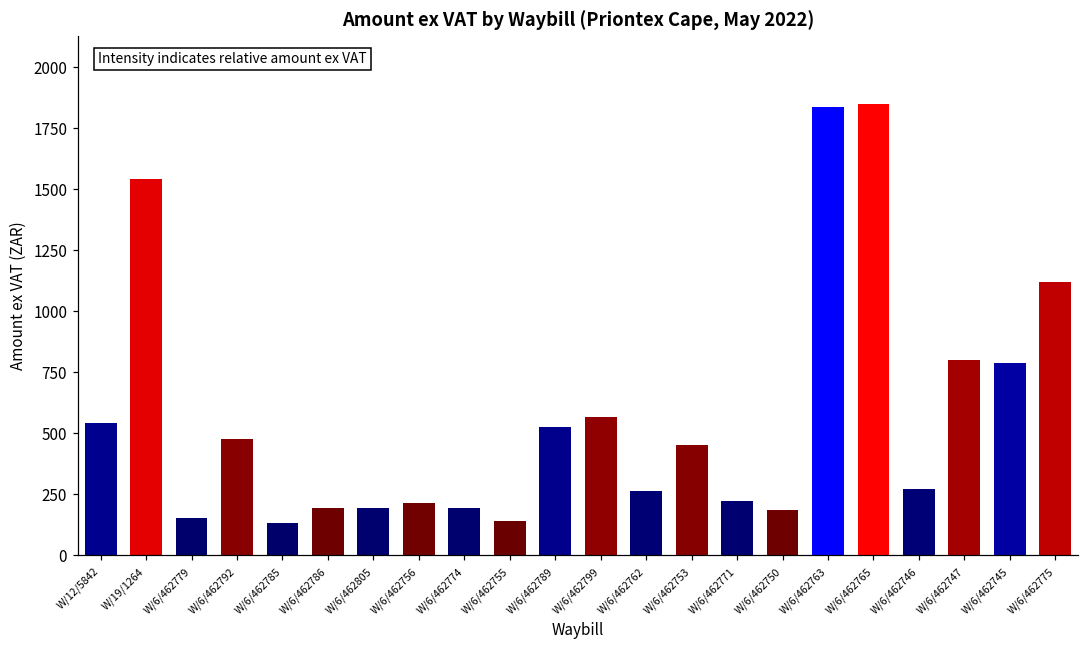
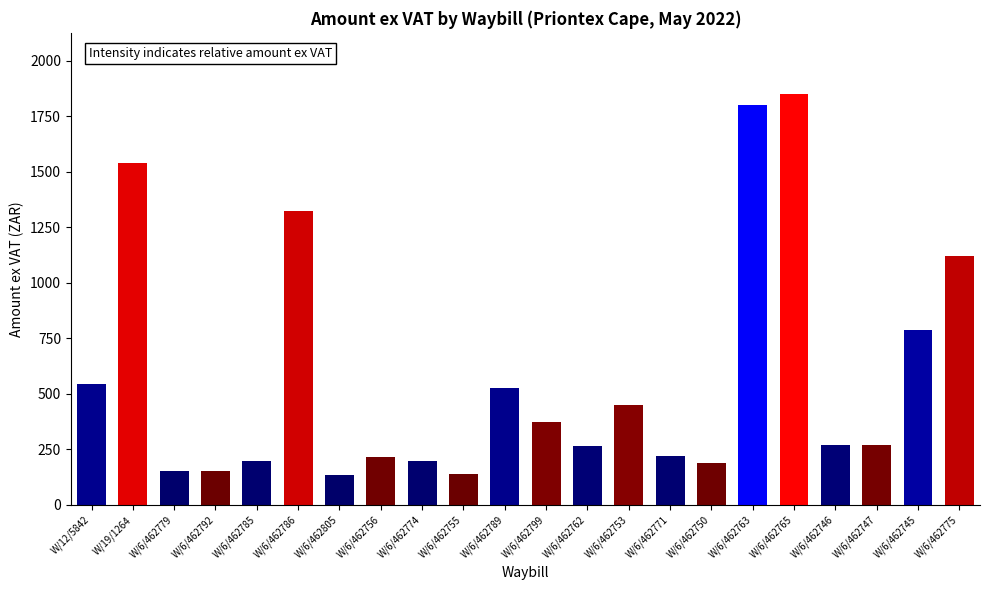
W/6/462792: 480 -> 150
W/6/462785: 130 -> 200
W/6/462786: 200 -> 1320
W/6/462805: 200 -> 130
W/6/462799: 570 -> 370
W/6/462763: 1840 -> 1800
W/6/462747: 800 -> 270
